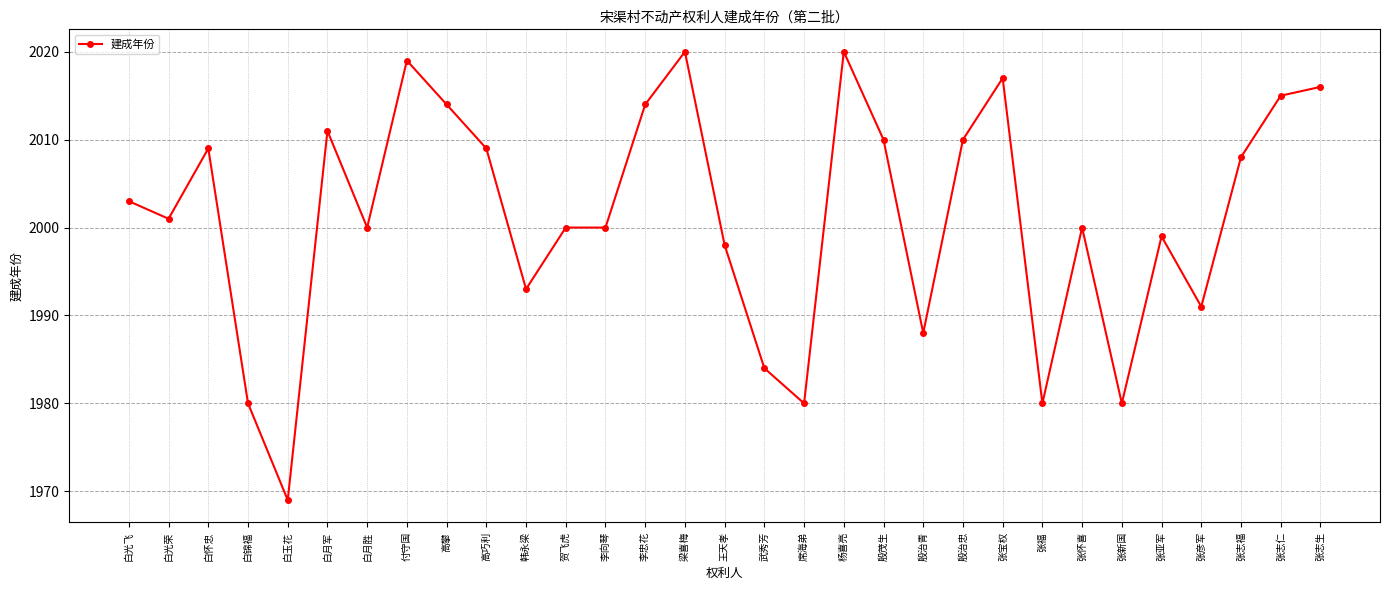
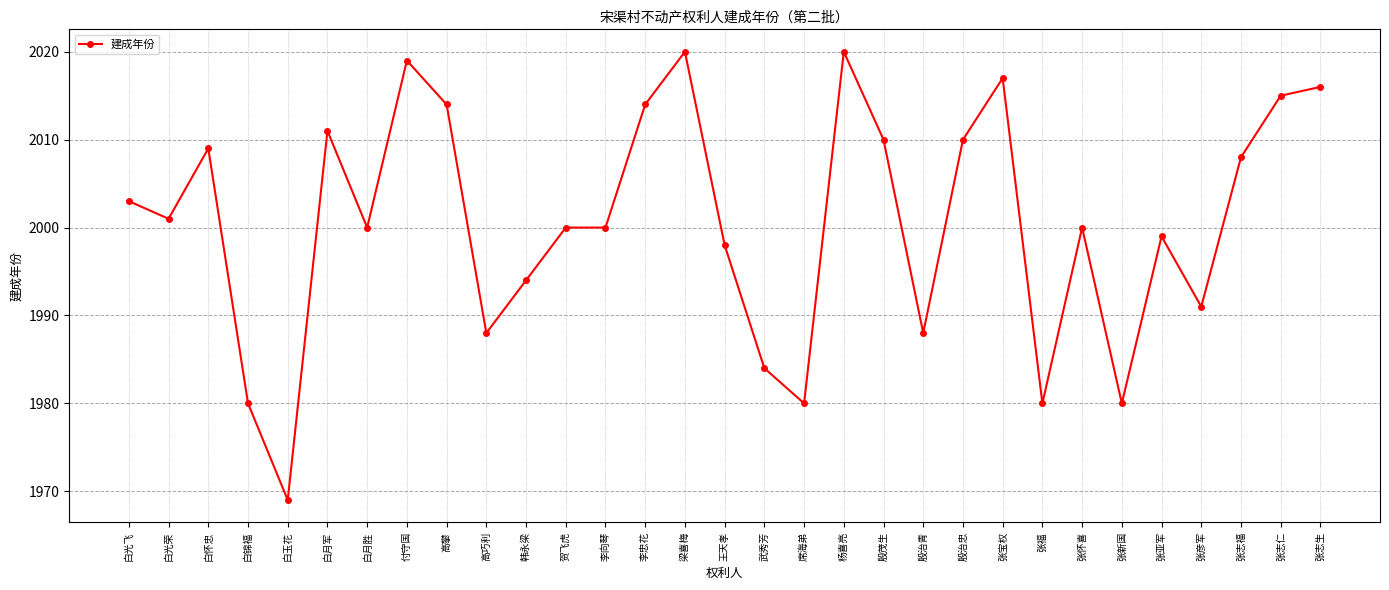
高巧利: 2009 -> 1988
韩永梁: 1993 -> 1994
